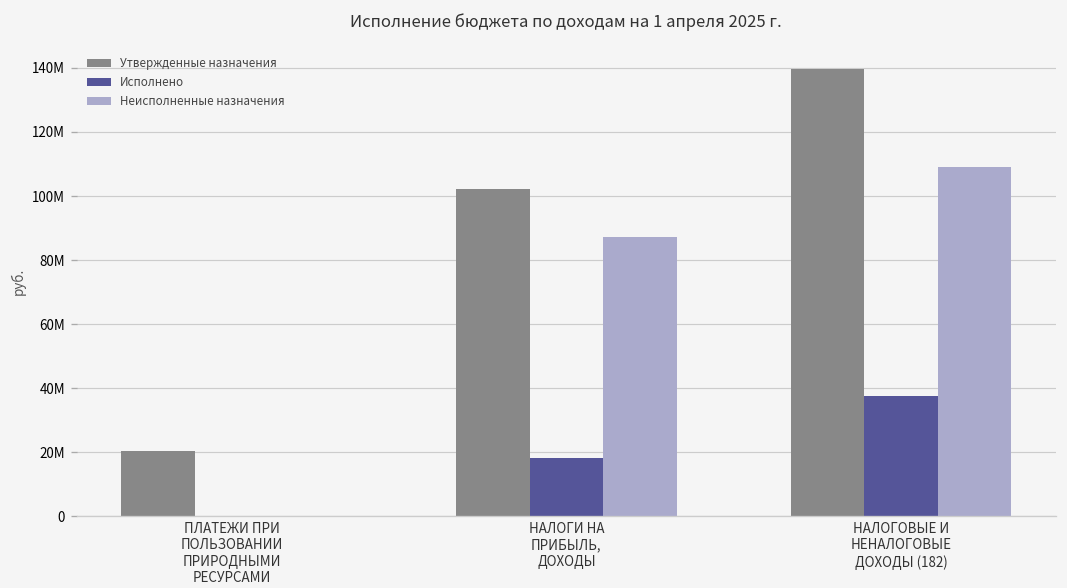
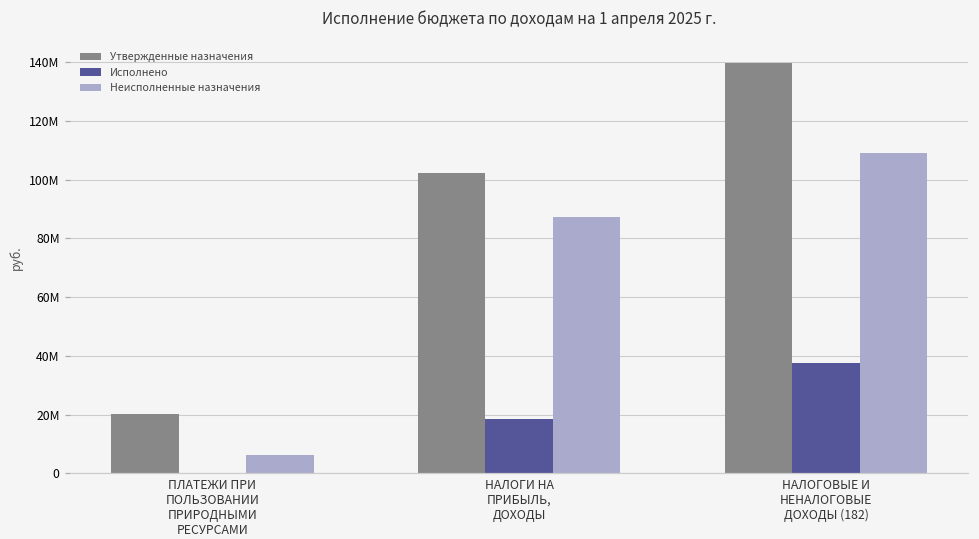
Неисполненные назначения, ПЛАТЕЖИ ПРИ ПОЛЬЗОВАНИИ ПРИРОДНЫМИ РЕСУРСАМИ: 0 -> 6000000
